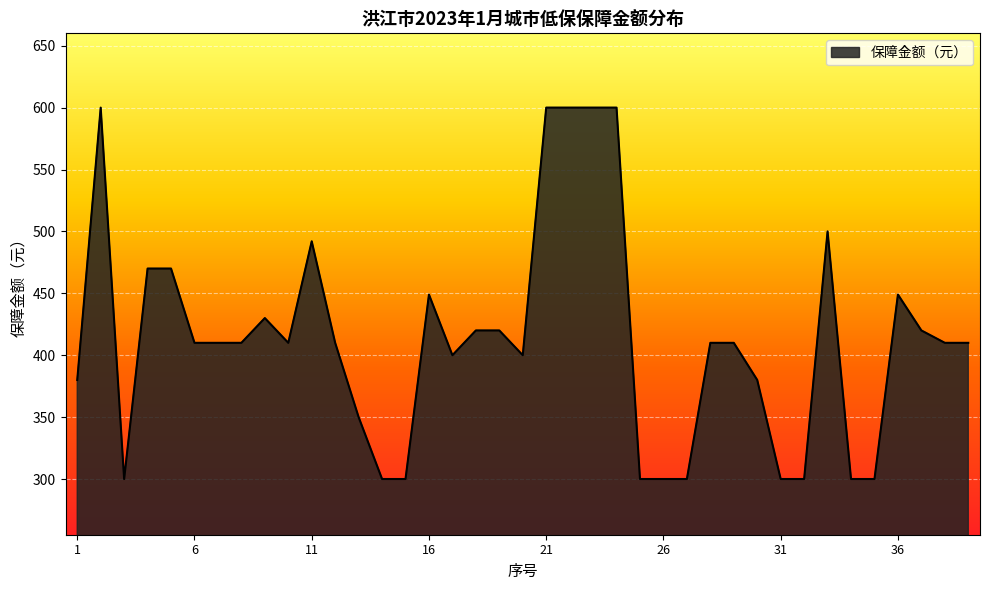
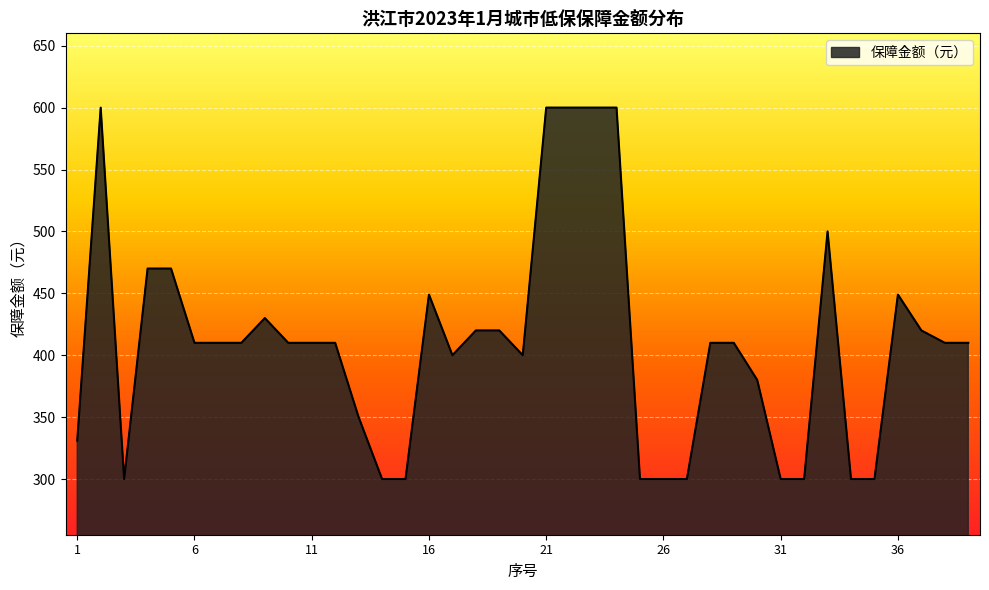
1: 380 -> 331
11: 492 -> 410
